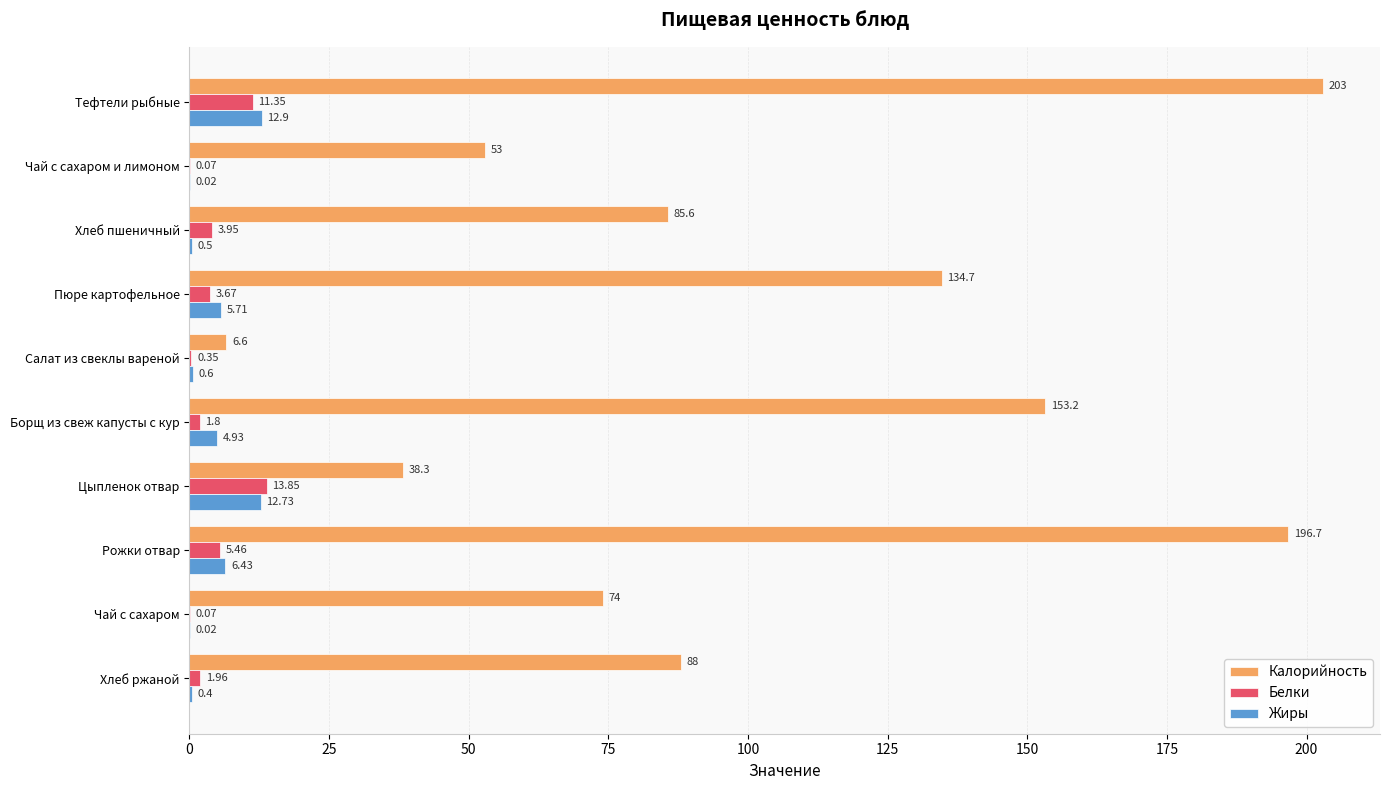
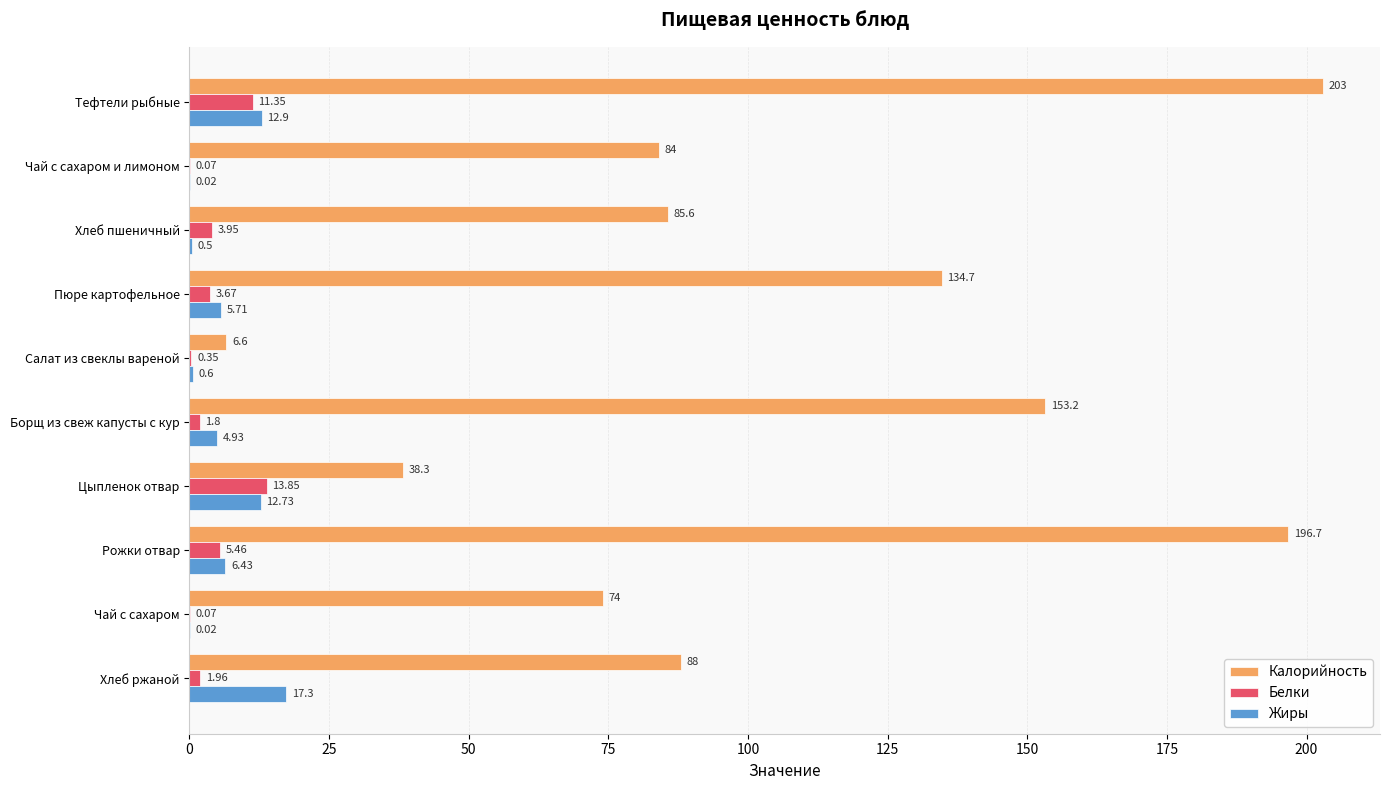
Калорийность, Чай с сахаром и лимоном: 53 -> 84
Жиры, Хлеб ржаной: 0.4 -> 17.3
